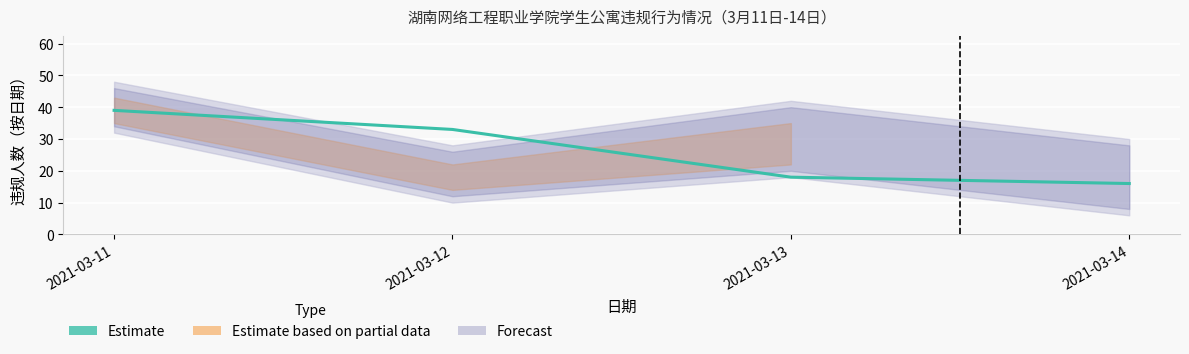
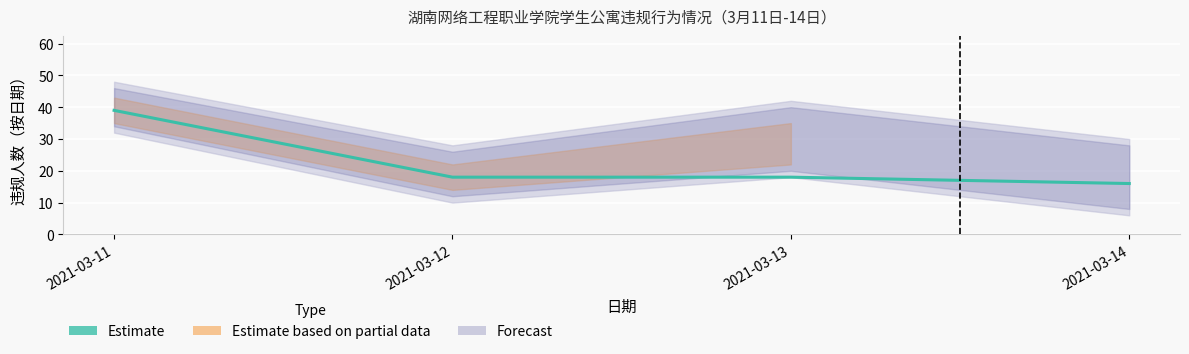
Estimate, 2021-03-12: 33 -> 18
